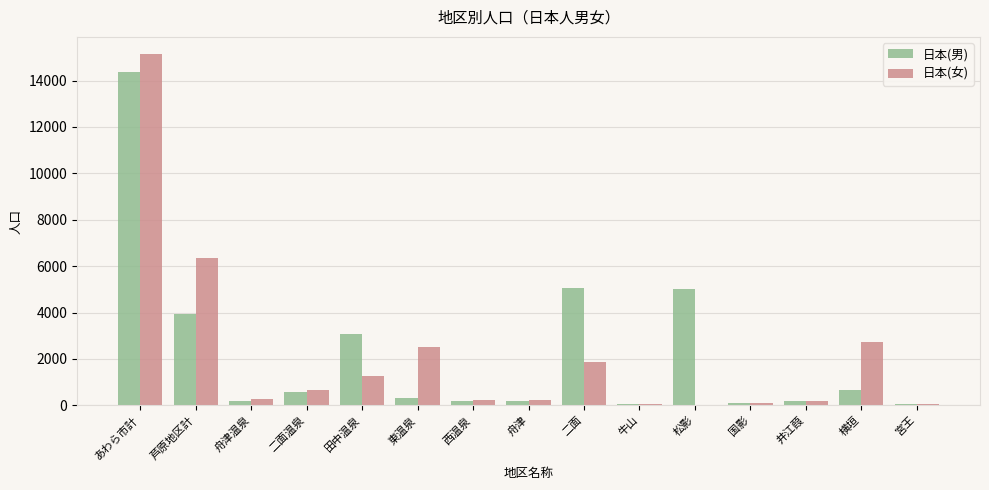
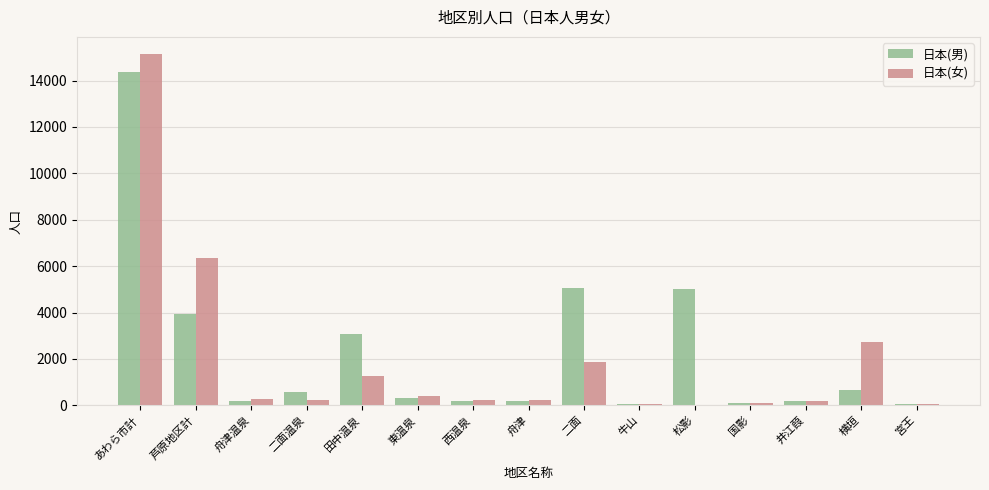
日本(女), 二面温泉: 700 -> 200
日本(女), 東温泉: 2500 -> 400
